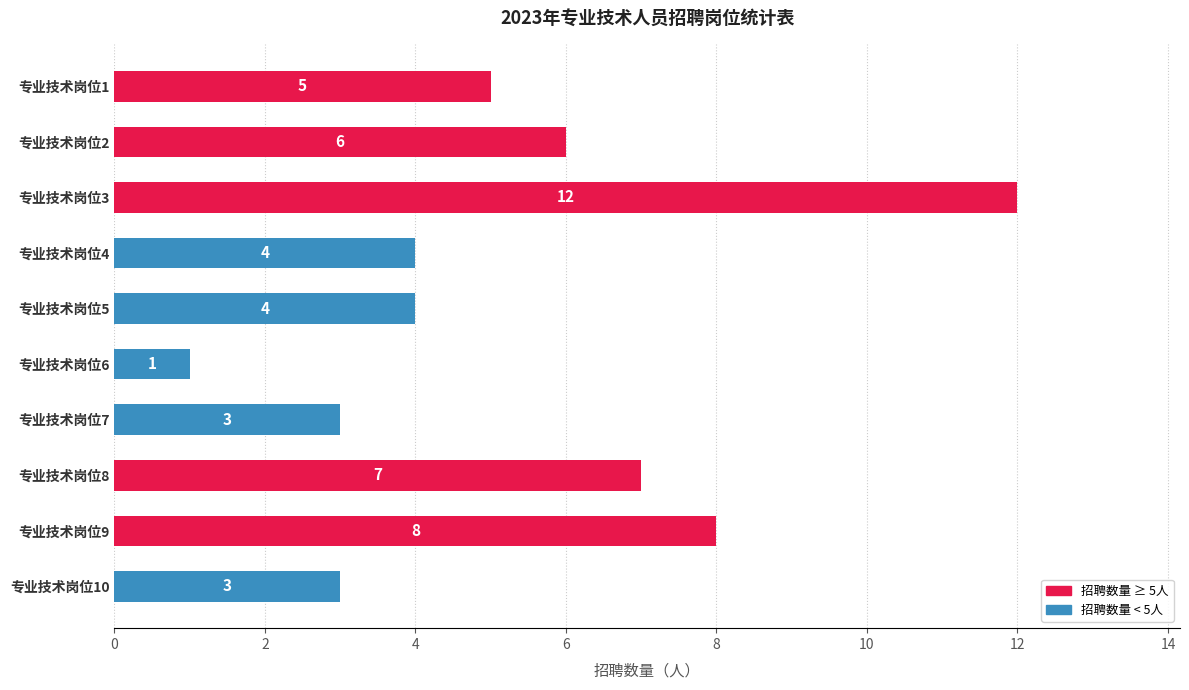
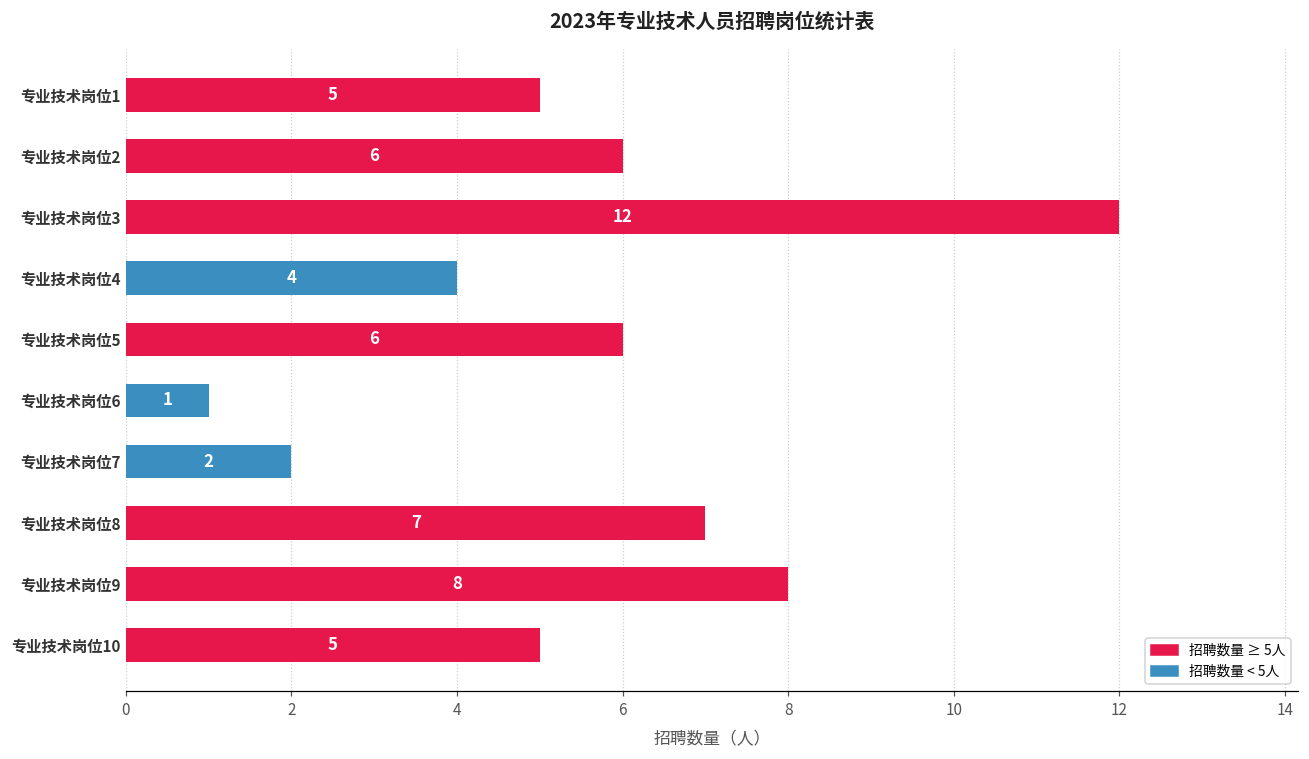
专业技术岗位5: 4 -> 6
专业技术岗位7: 3 -> 2
专业技术岗位10: 3 -> 5
